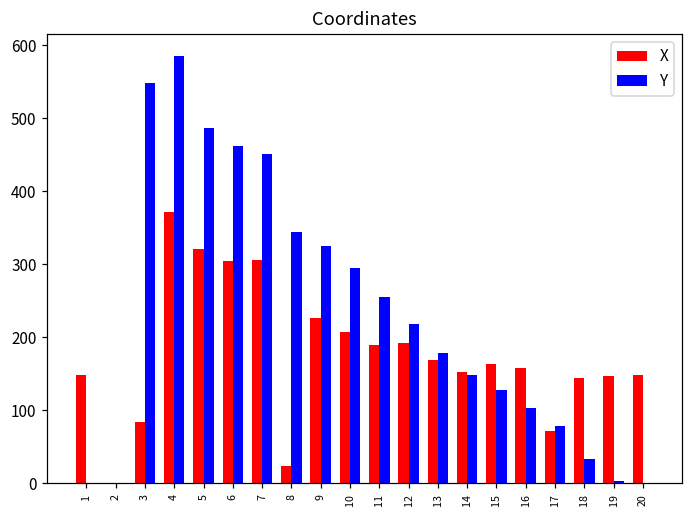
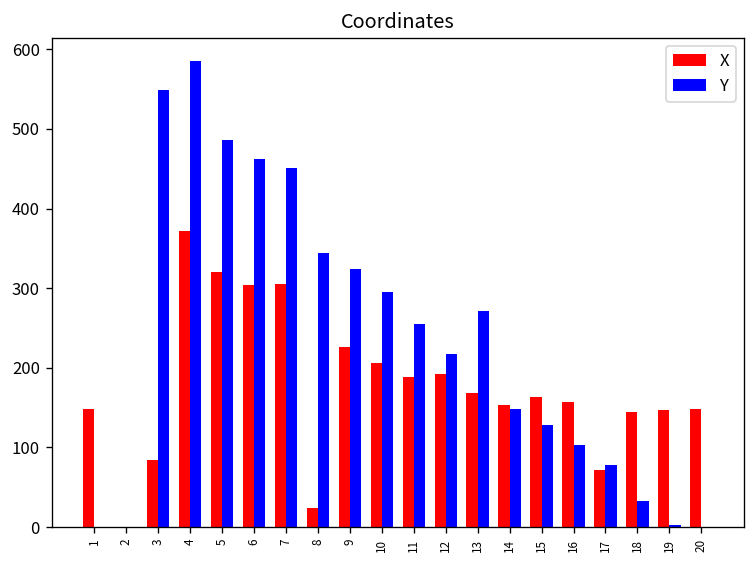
Y, 13: 180 -> 270
